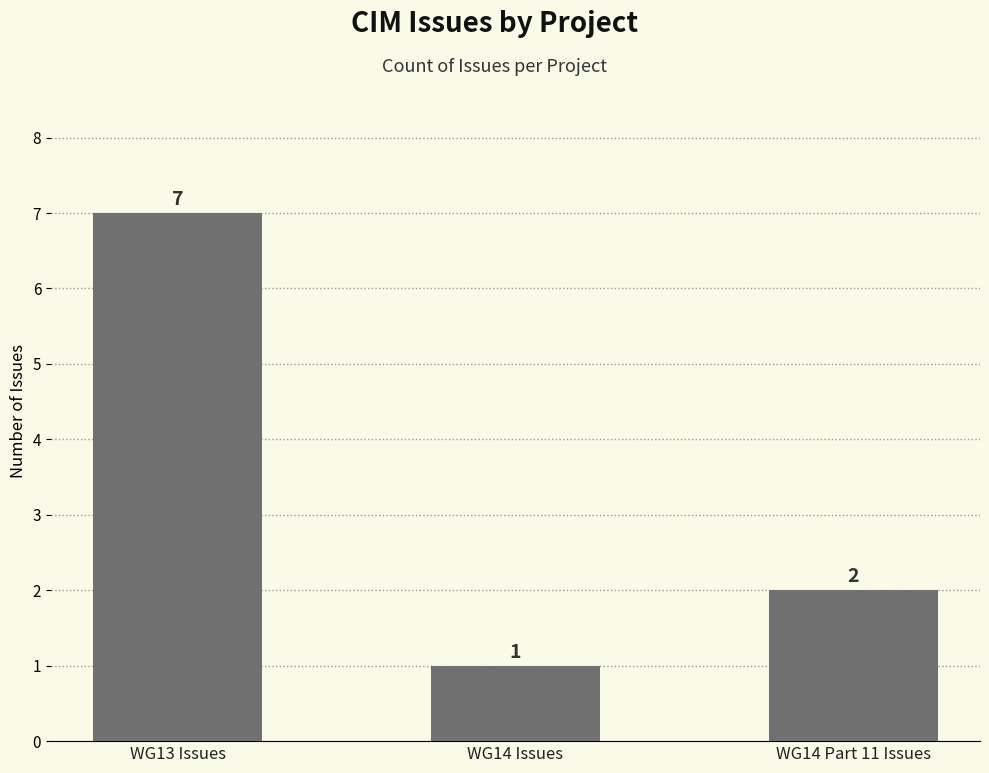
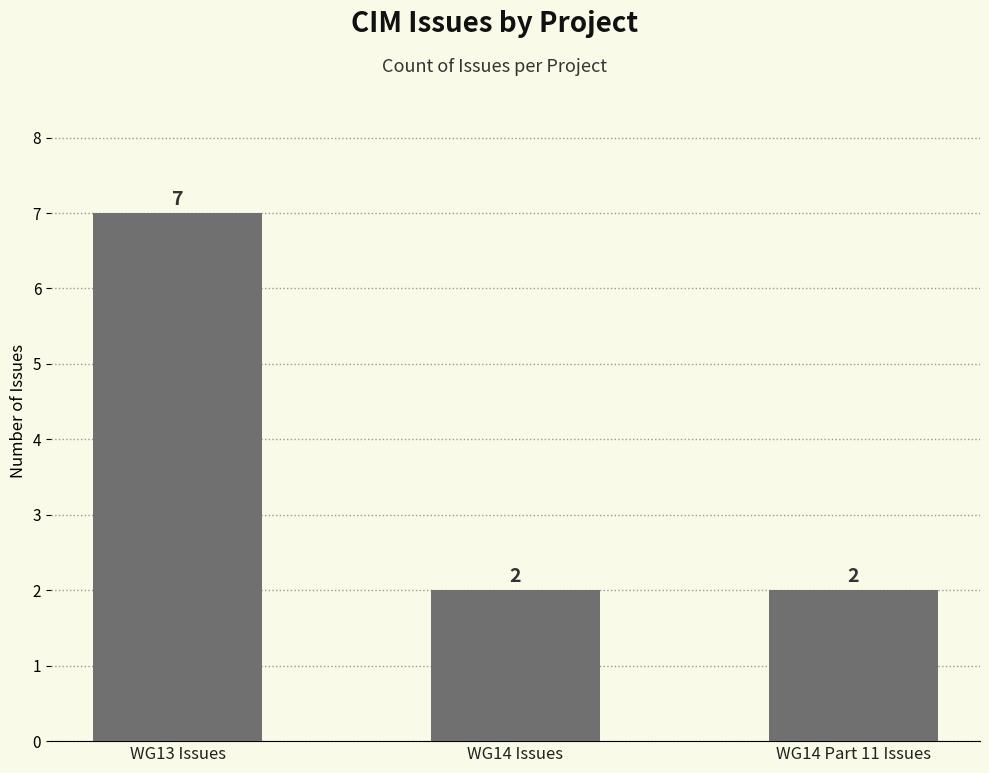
WG14 Issues: 1 -> 2
